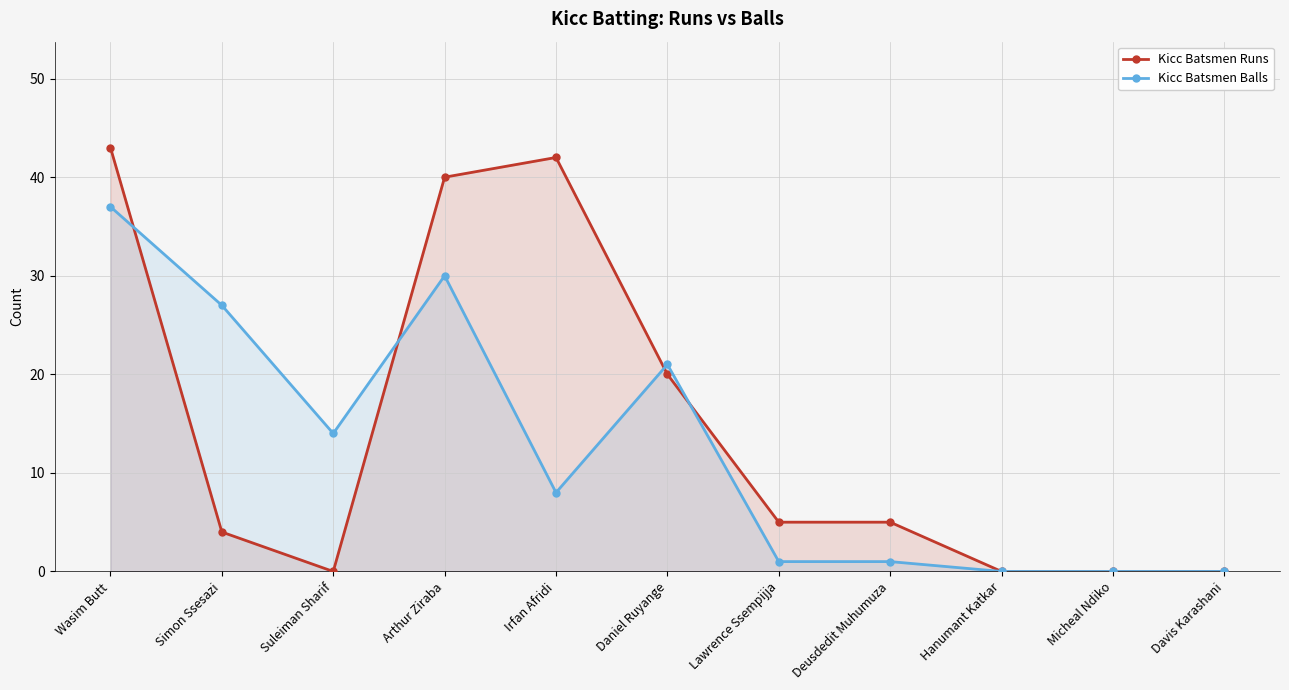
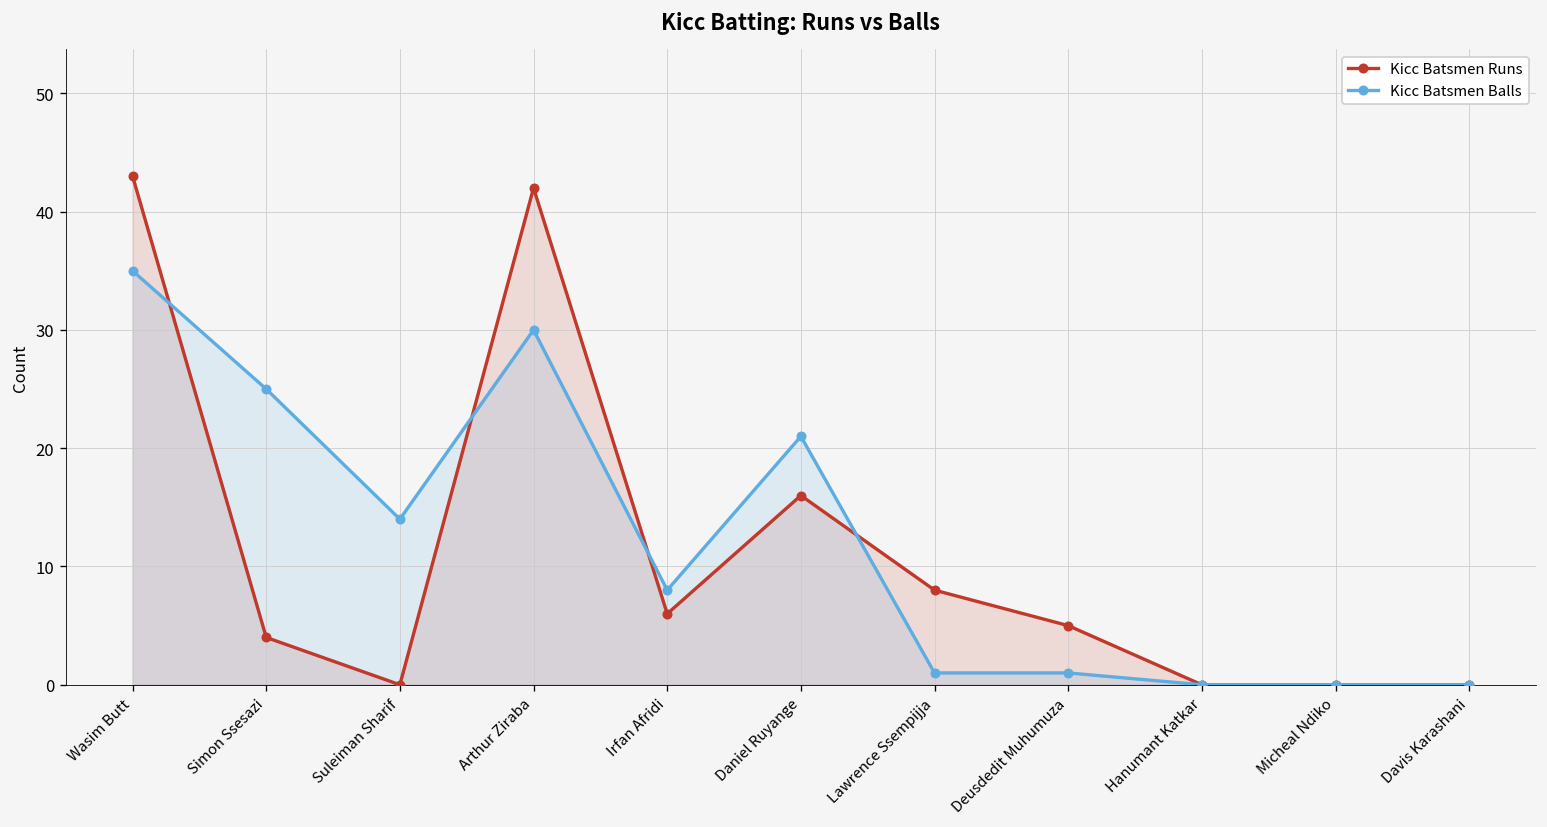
Kicc Batsmen Balls, Wasim Butt: 37 -> 35
Kicc Batsmen Balls, Simon Ssesazi: 27 -> 25
Kicc Batsmen Runs, Arthur Ziraba: 40 -> 42
Kicc Batsmen Runs, Irfan Afridi: 42 -> 6
Kicc Batsmen Runs, Daniel Ruyange: 20 -> 16
Kicc Batsmen Runs, Lawrence Ssempijja: 5 -> 8
